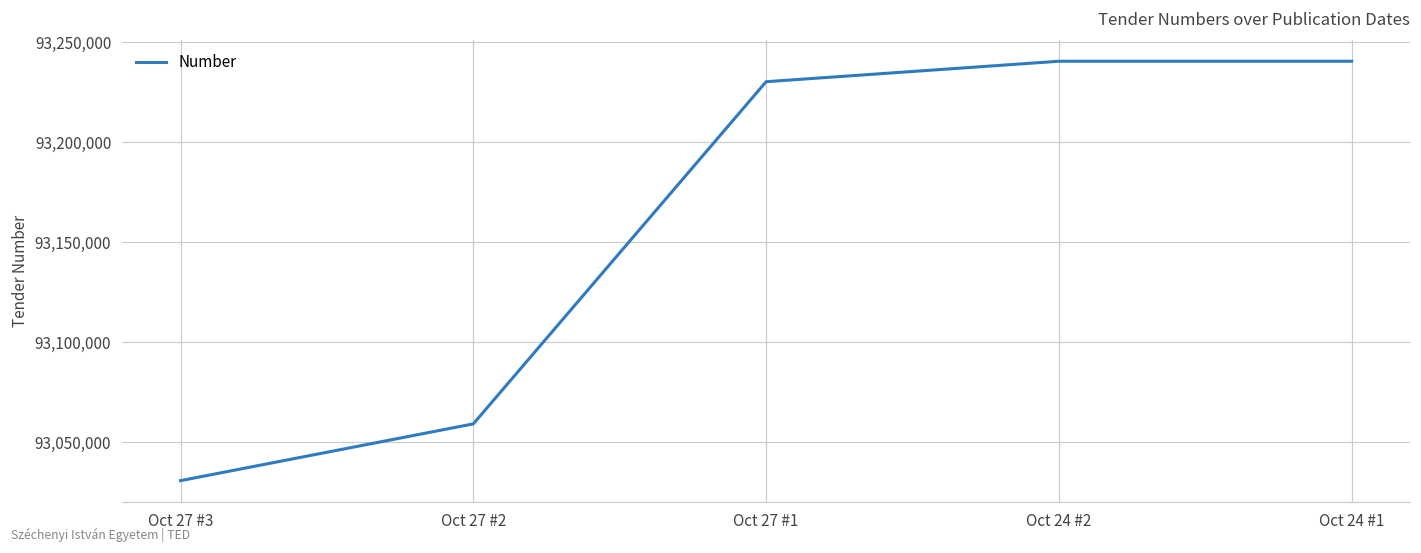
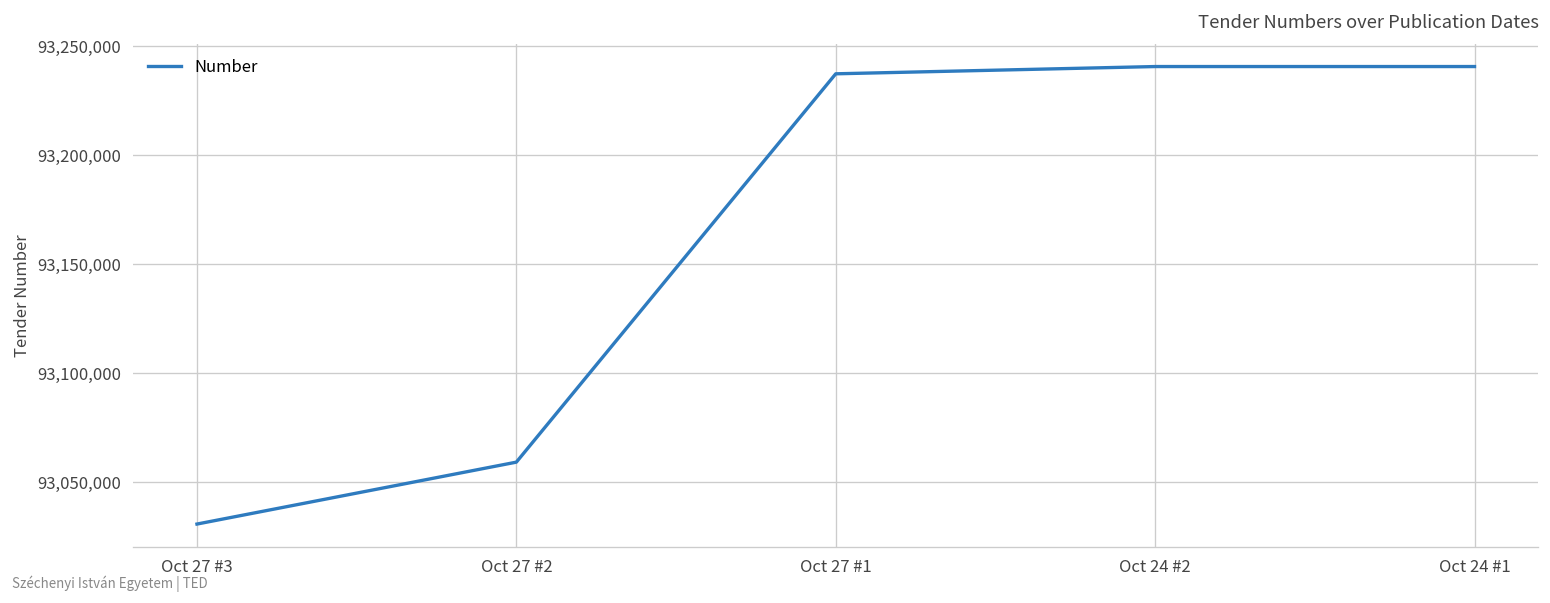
Oct 27 #1: 93,230,000 -> 93,237,000
